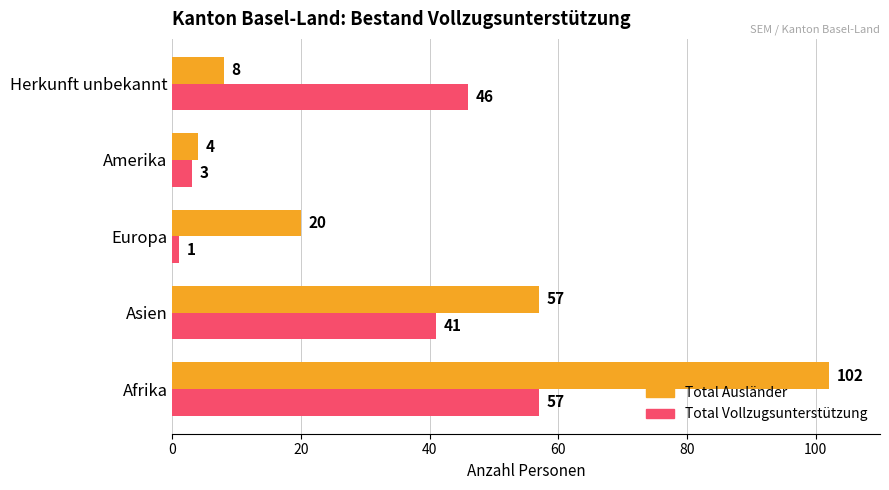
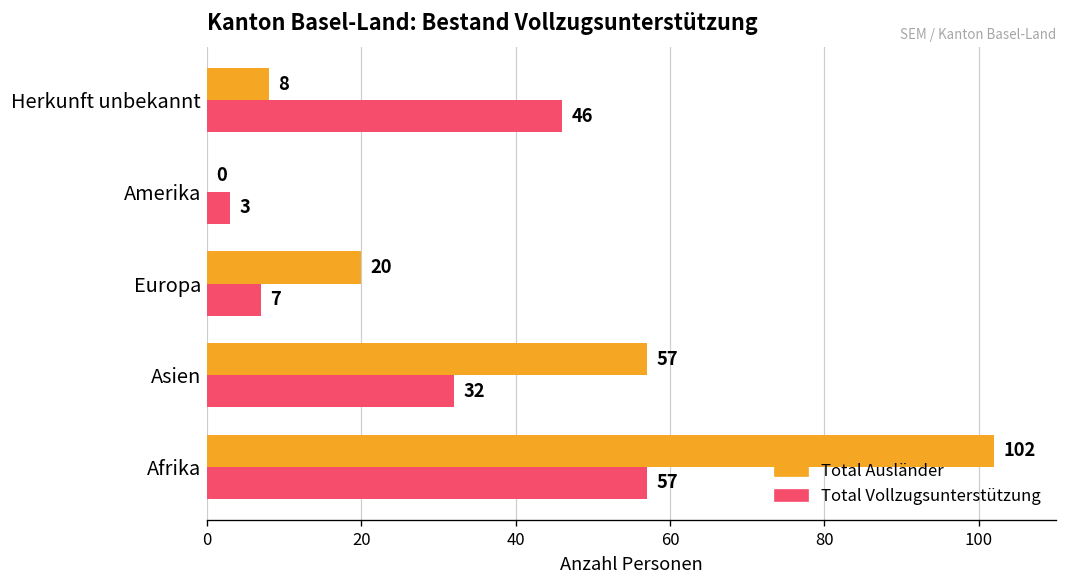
Total Ausländer, Amerika: 4 -> 0
Total Vollzugsunterstützung, Europa: 1 -> 7
Total Vollzugsunterstützung, Asien: 41 -> 32
